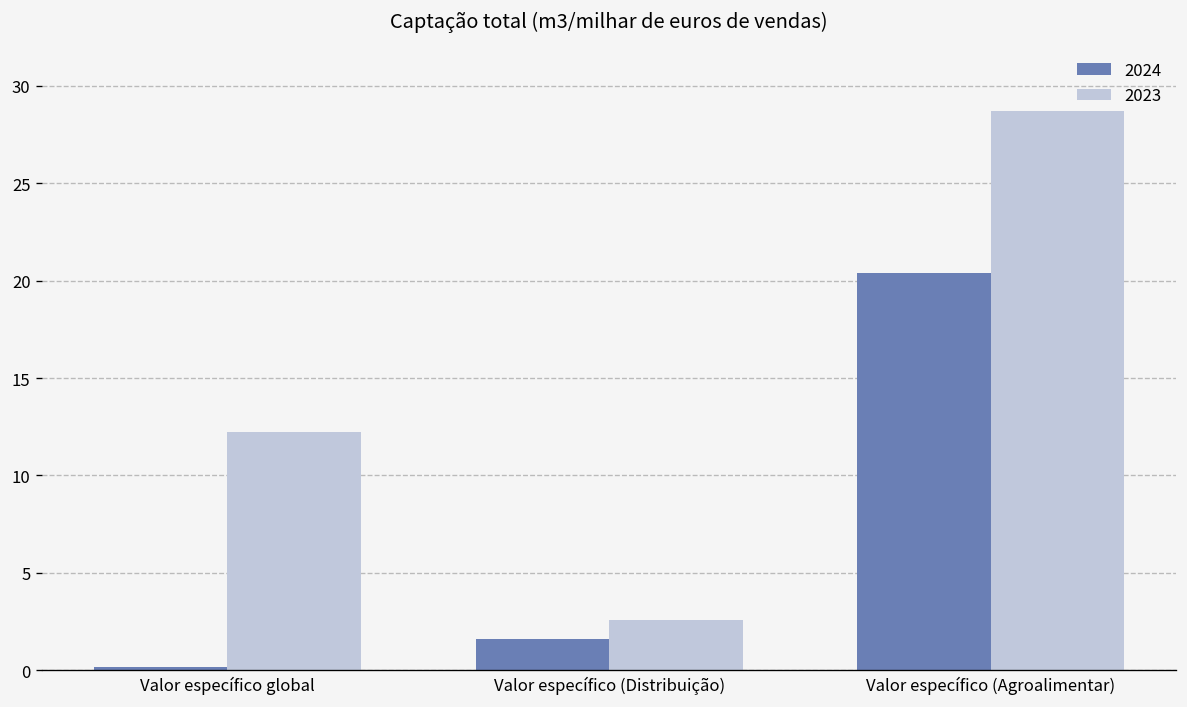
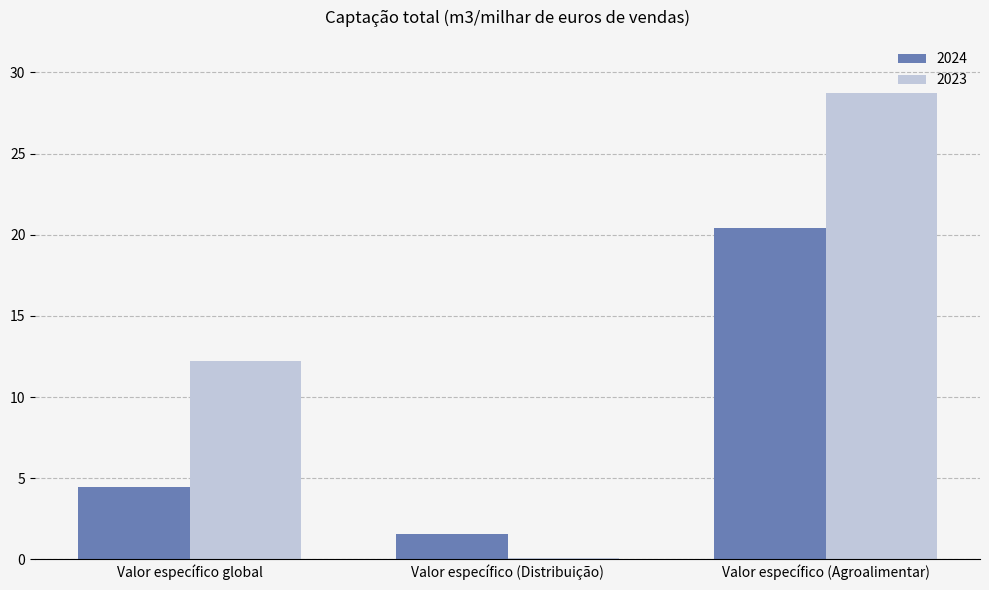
2024, Valor específico global: 0.2 -> 4.5
2023, Valor específico (Distribuição): 2.6 -> 0.1
